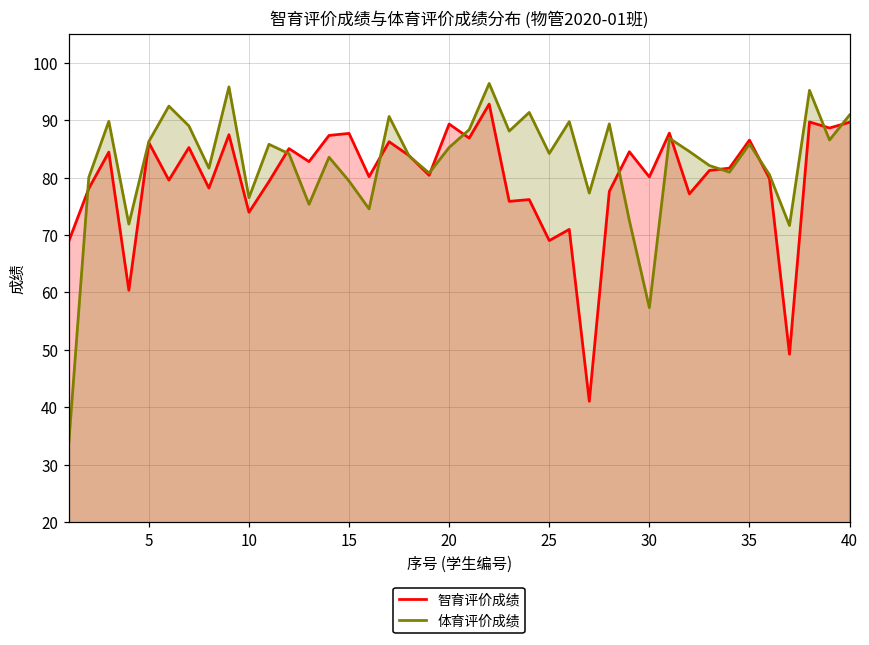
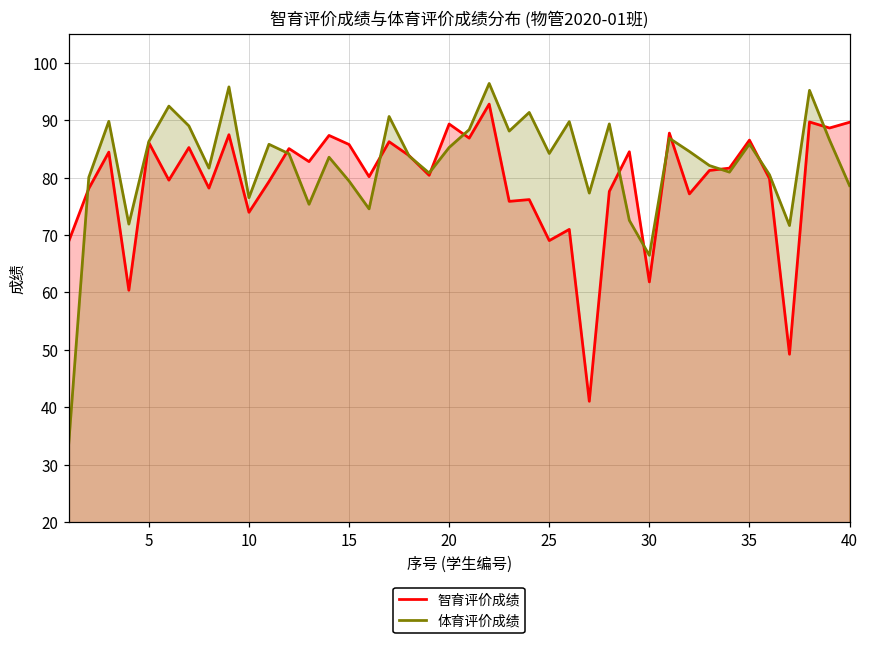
智育评价成绩, 15: 88 -> 86
智育评价成绩, 30: 80 -> 62
体育评价成绩, 30: 57 -> 66
体育评价成绩, 40: 91 -> 79
